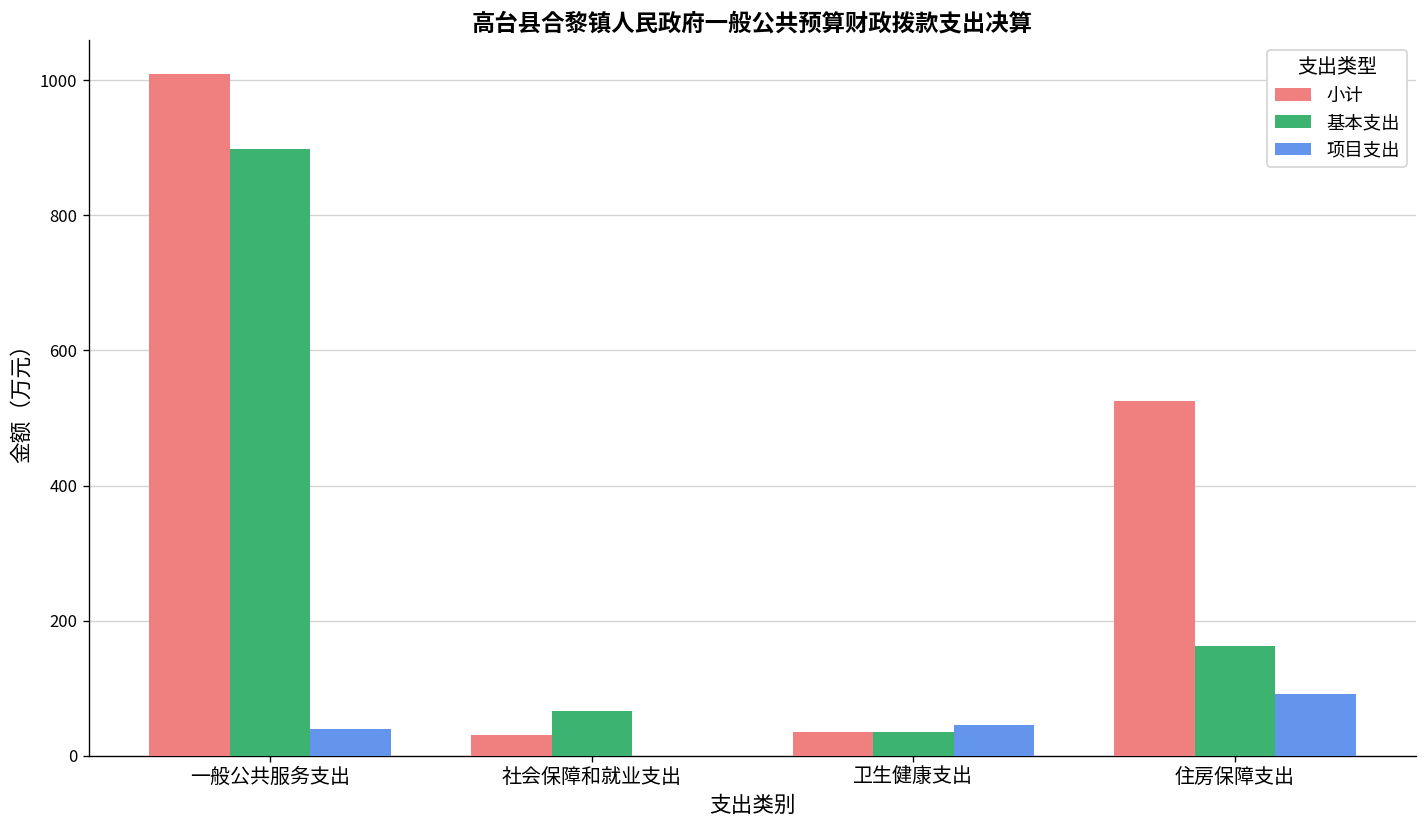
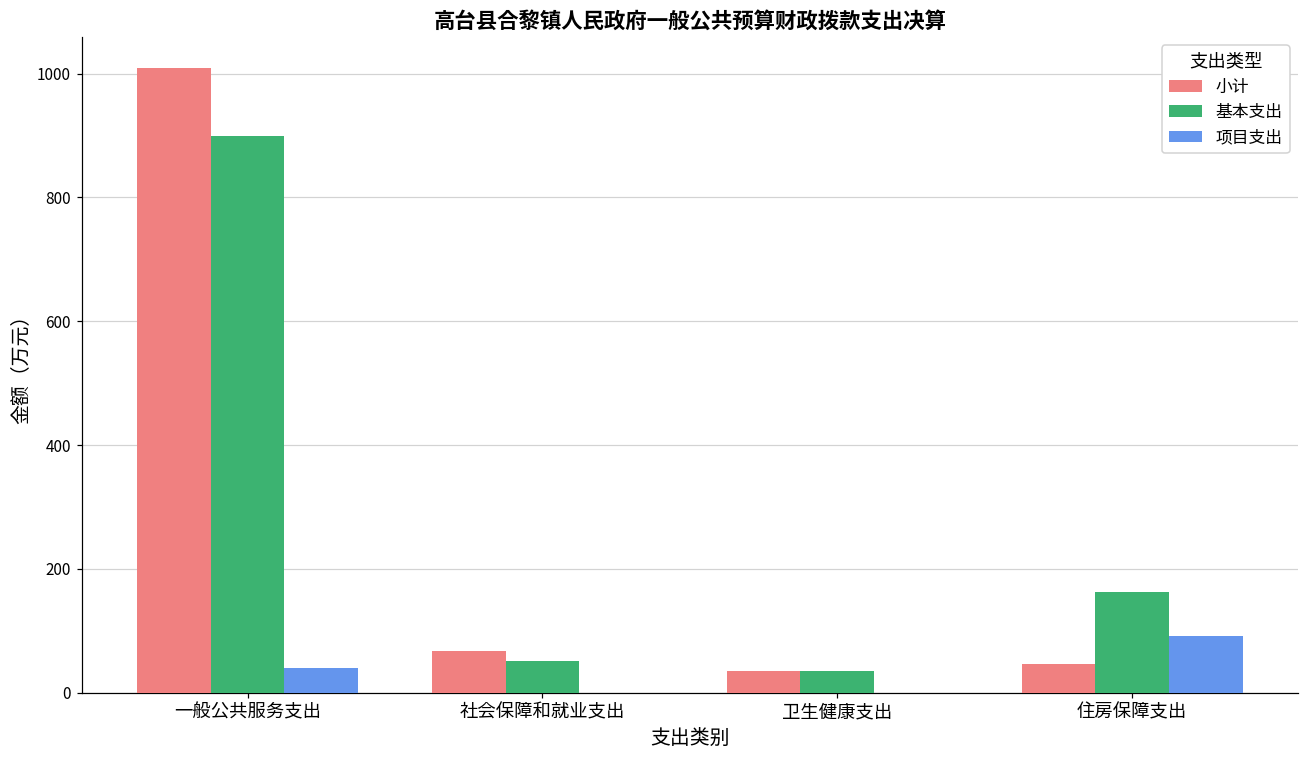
小计, 社会保障和就业支出: 30 -> 70
基本支出, 社会保障和就业支出: 70 -> 50
项目支出, 卫生健康支出: 50 -> 0
小计, 住房保障支出: 530 -> 50
